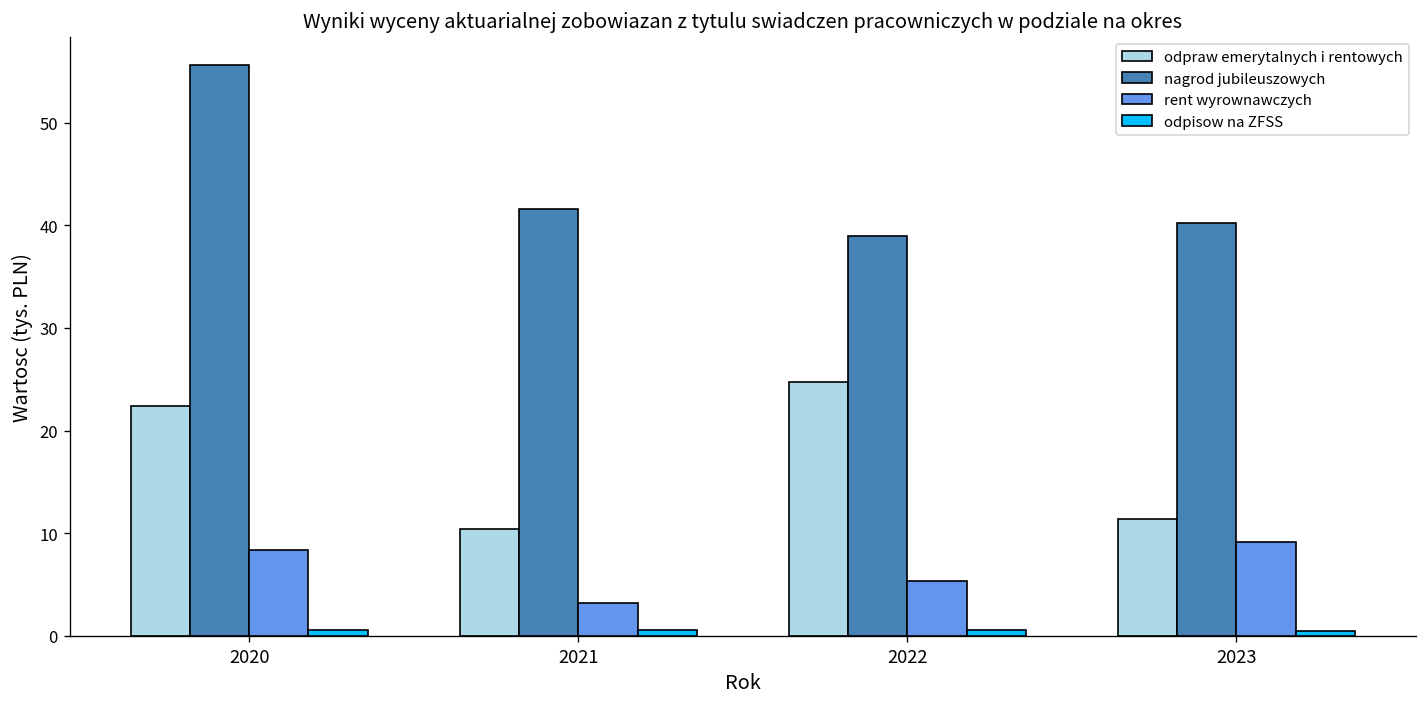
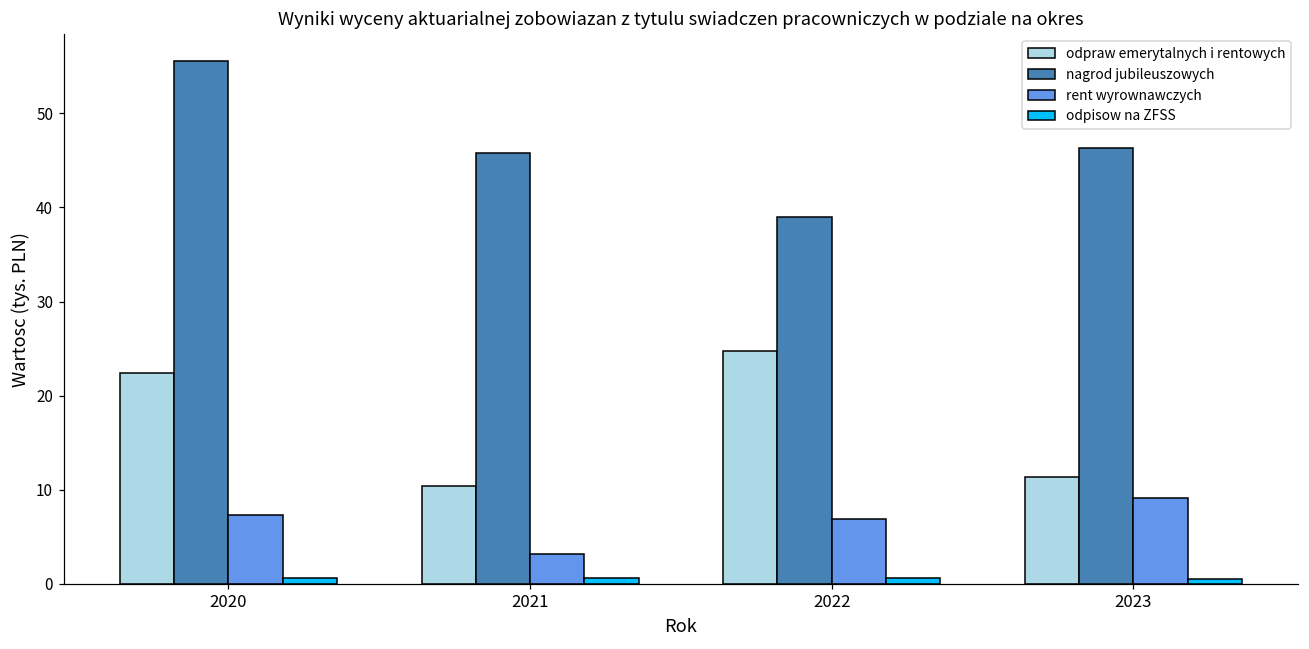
rent wyrownawczych, 2020: 8 -> 7
nagrod jubileuszowych, 2021: 42 -> 46
rent wyrownawczych, 2022: 5 -> 7
nagrod jubileuszowych, 2023: 40 -> 46
